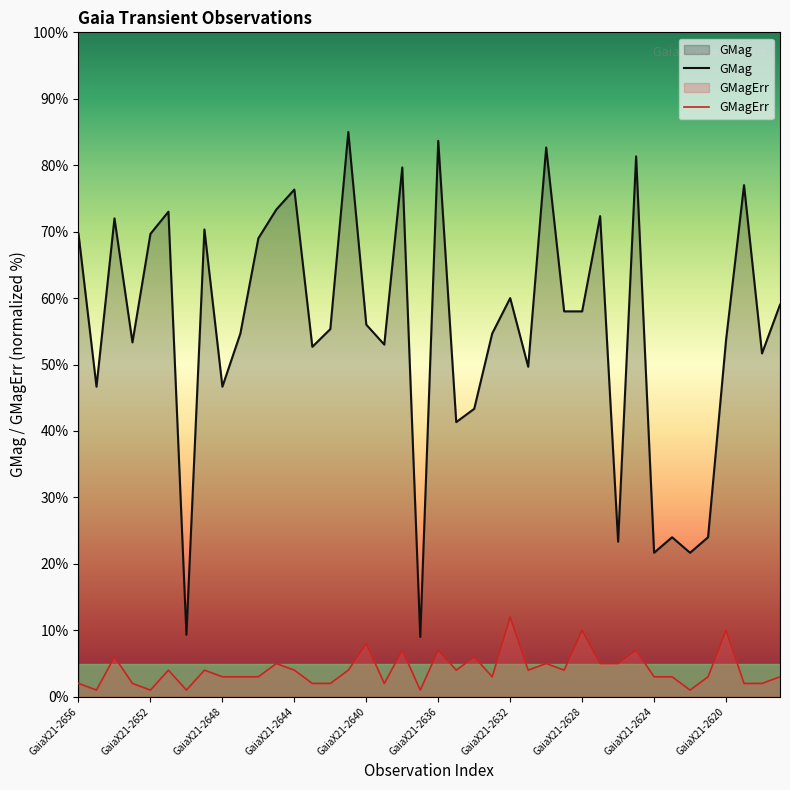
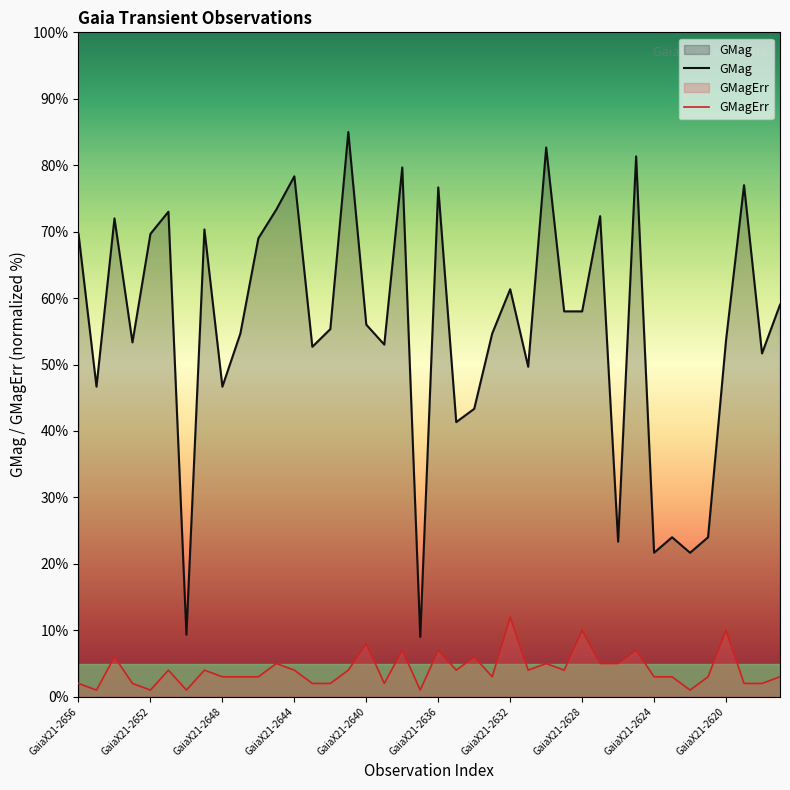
GMag, GaiaX21-2644: 76% -> 78%
GMag, GaiaX21-2636: 84% -> 77%
GMag, GaiaX21-2632: 60% -> 61%
